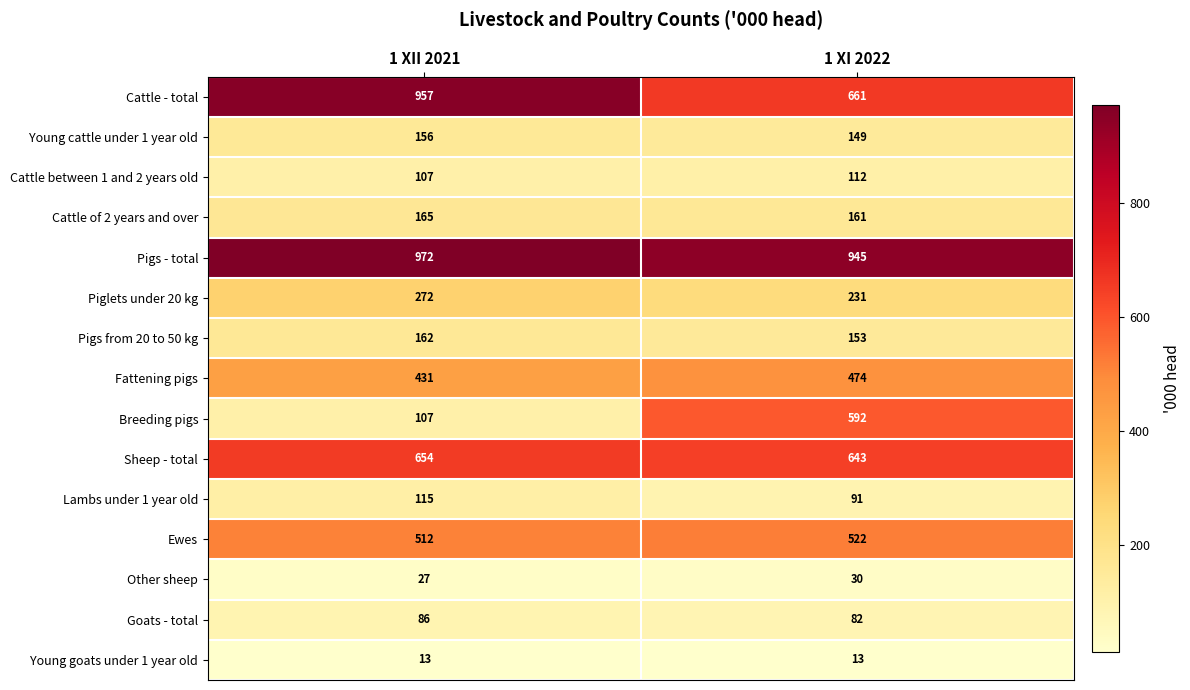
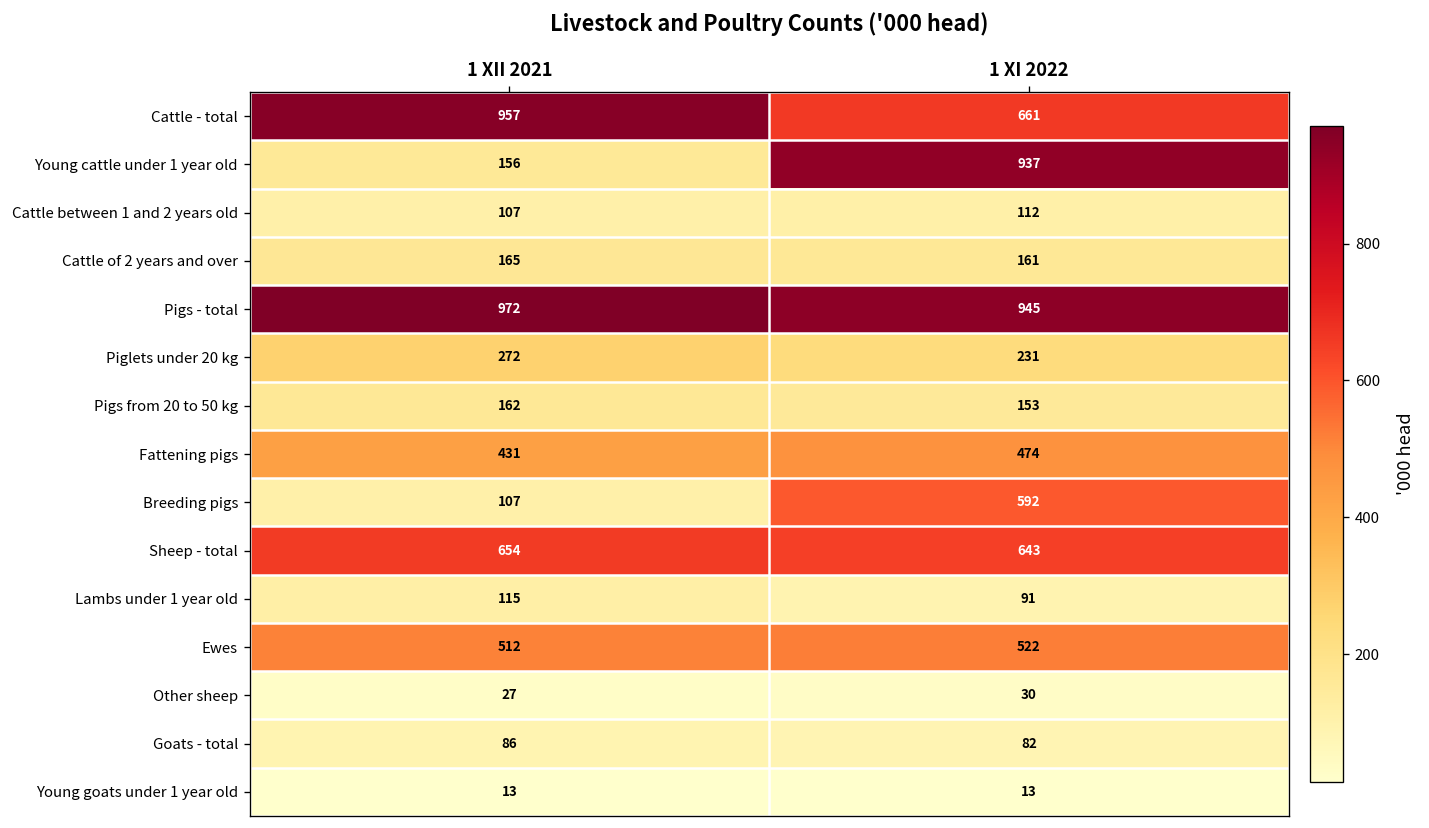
Young cattle under 1 year old, 1 XI 2022: 149 -> 937
